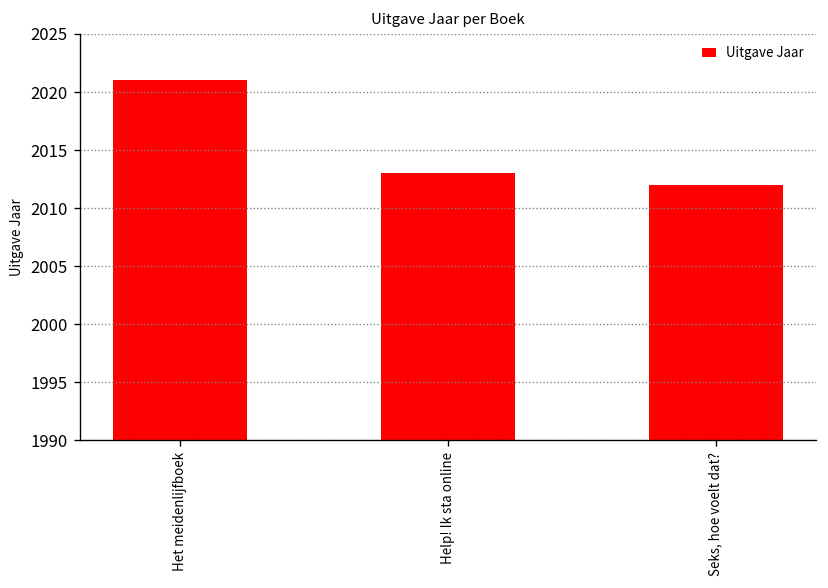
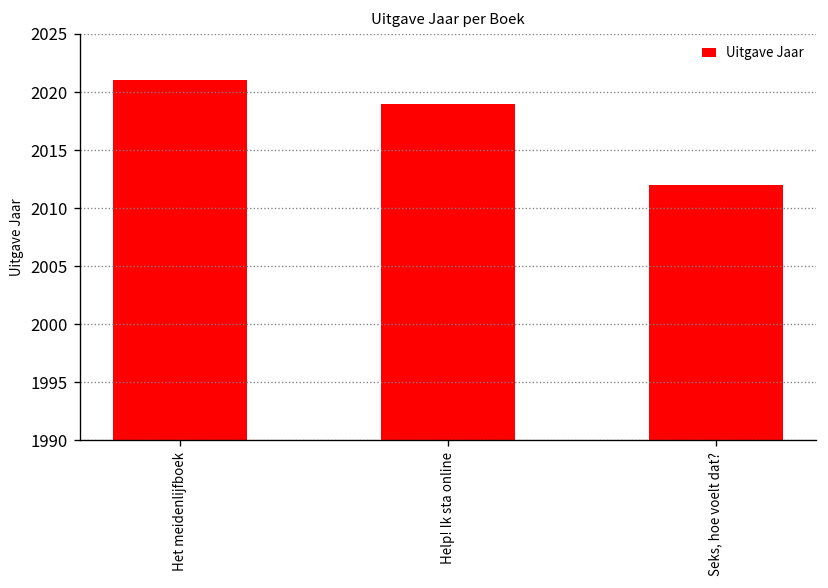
Help! Ik sta online: 2013 -> 2019
